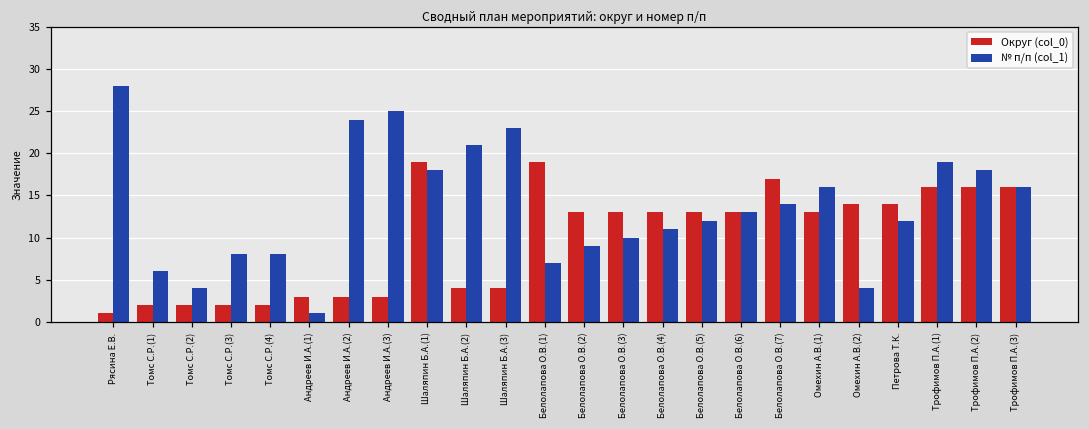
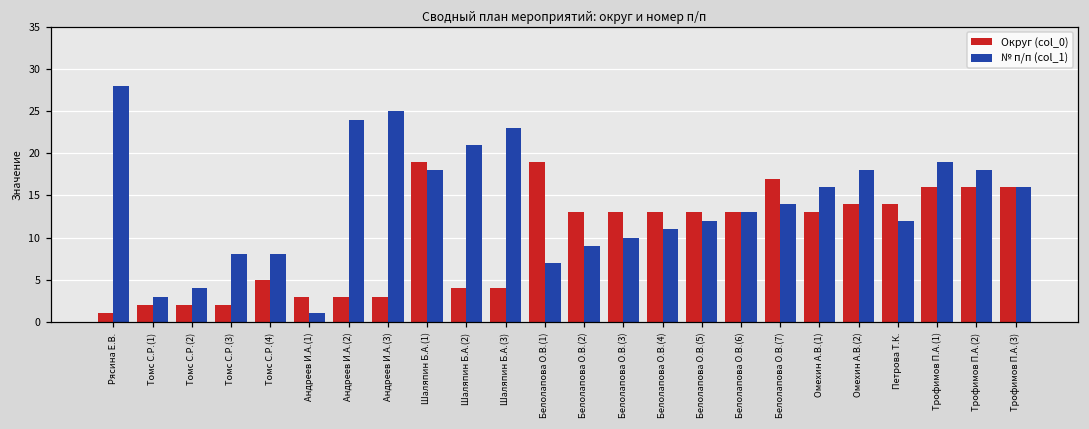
№ п/п (col_1), Томс С.Р.(1): 6 -> 3
Округ (col_0), Томс С.Р.(4): 2 -> 5
№ п/п (col_1), Омехин А.В.(2): 4 -> 18
